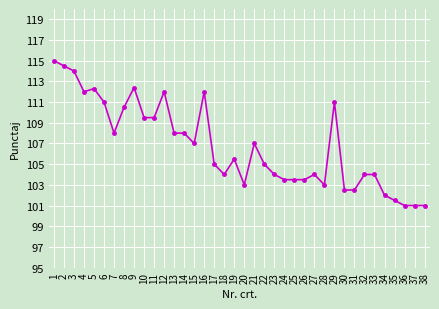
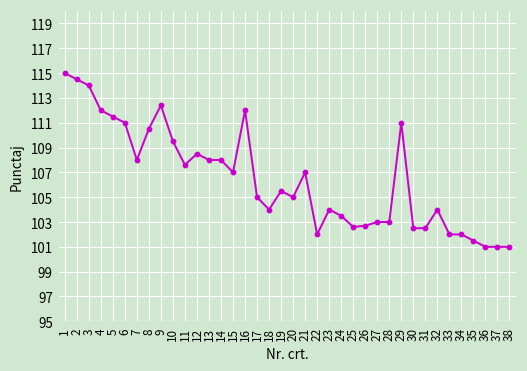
5: 112.3 -> 111.5
11: 109.5 -> 107.6
12: 112.0 -> 108.5
20: 103 -> 105
22: 105 -> 102
25: 103.5 -> 102.6
26: 103.5 -> 102.7
27: 104 -> 103
33: 104 -> 102
